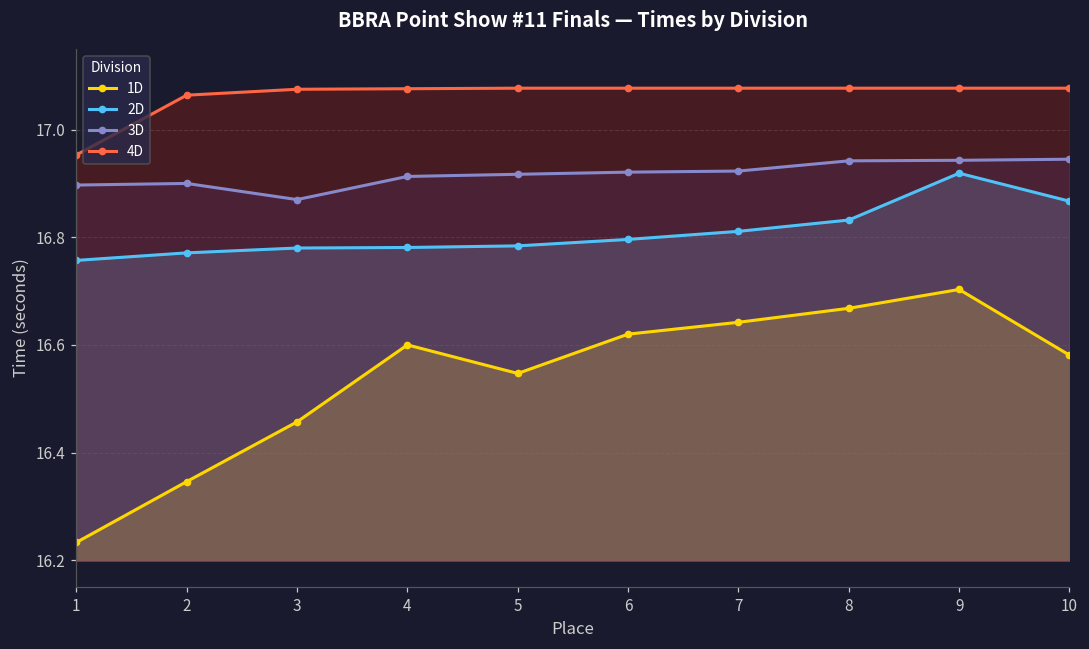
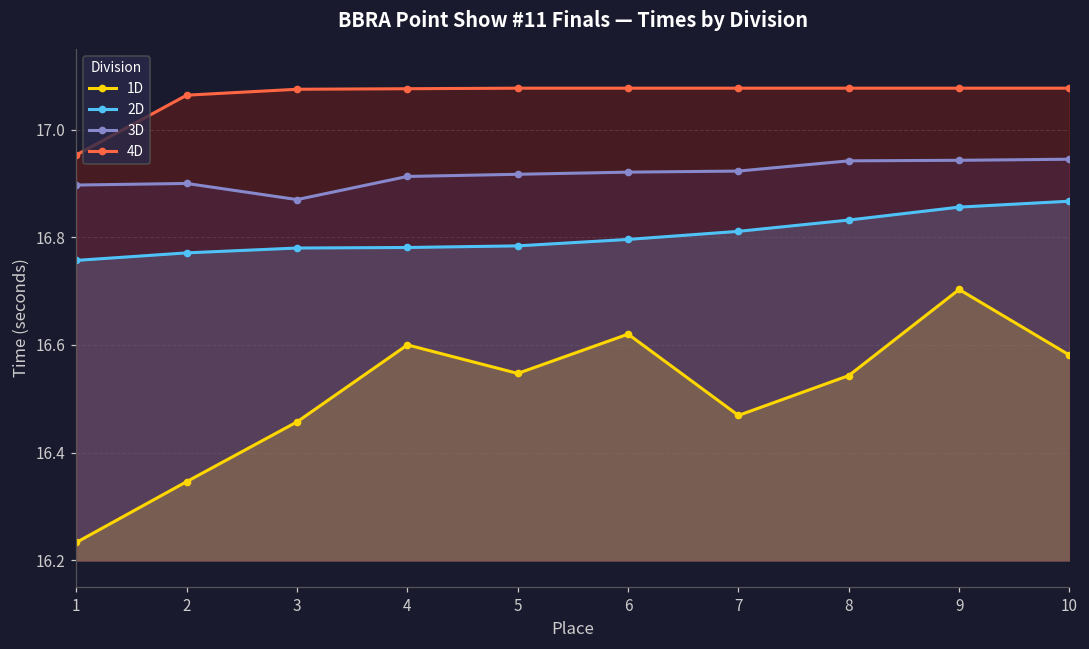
1D, 7: 16.64 -> 16.47
1D, 8: 16.67 -> 16.54
2D, 9: 16.92 -> 16.86
